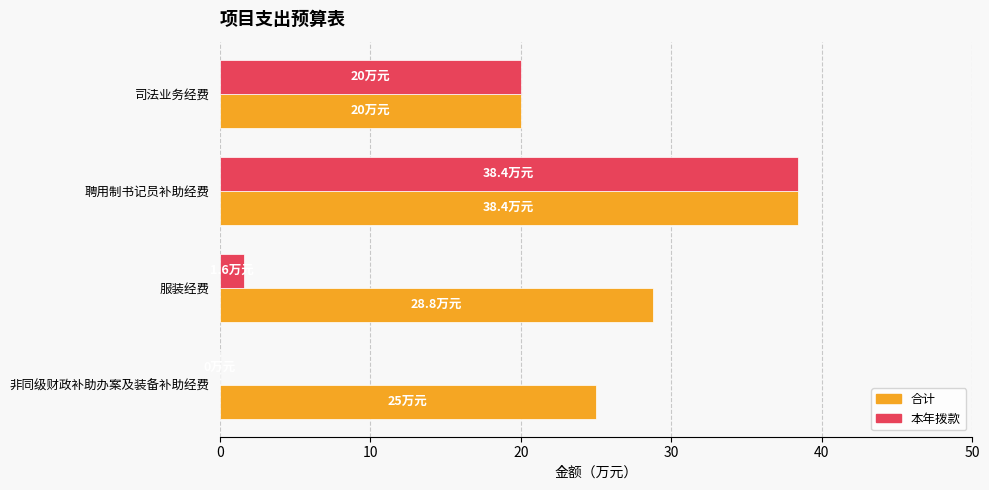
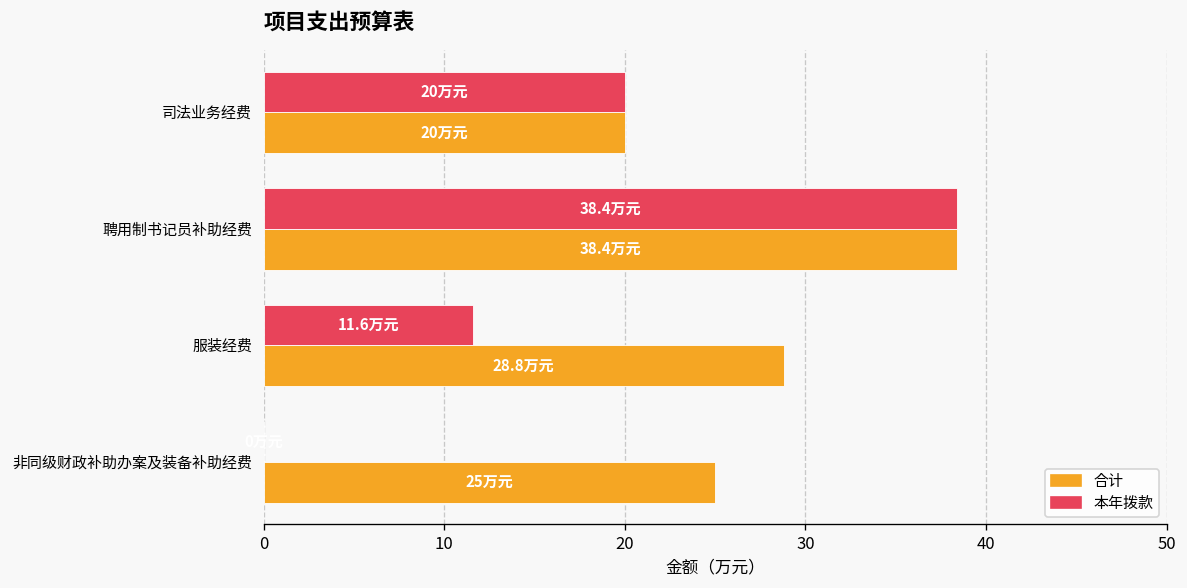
本年拨款, 服装经费: 1.6 -> 11.6
